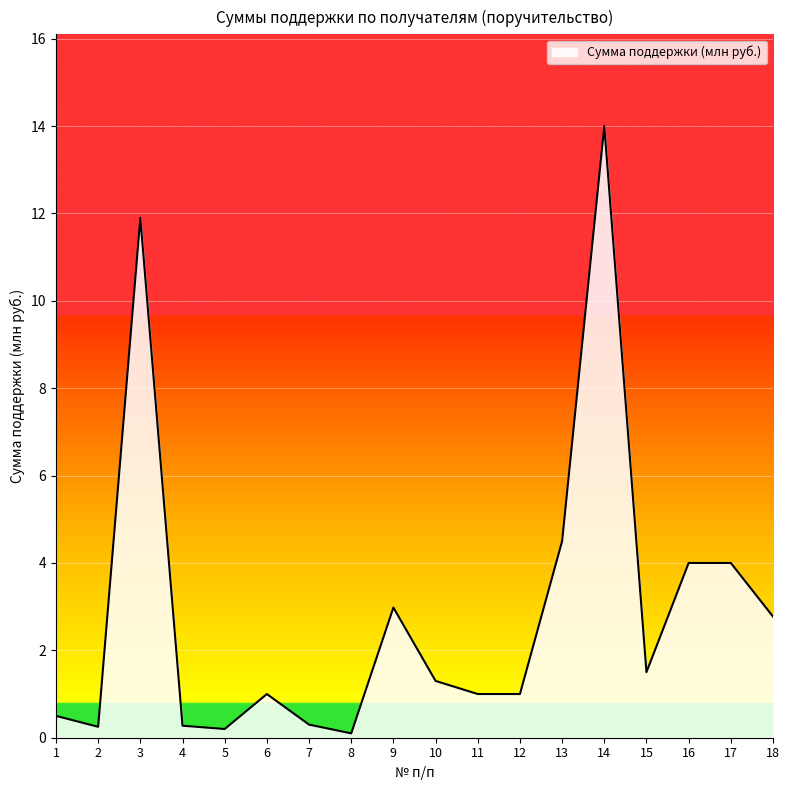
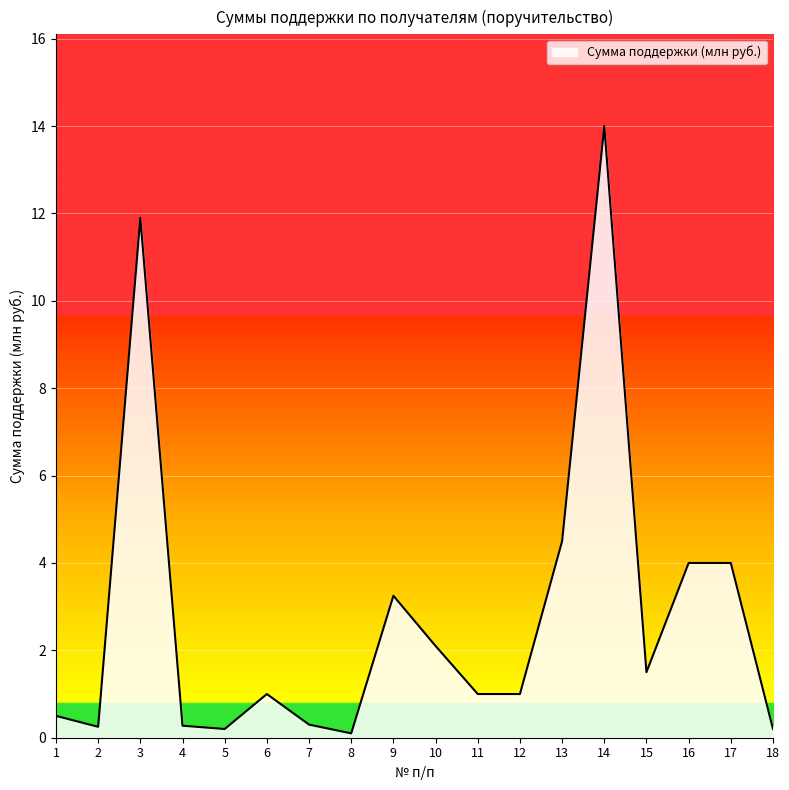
9: 3.0 -> 3.3
10: 1.3 -> 2.1
18: 2.8 -> 0.2
